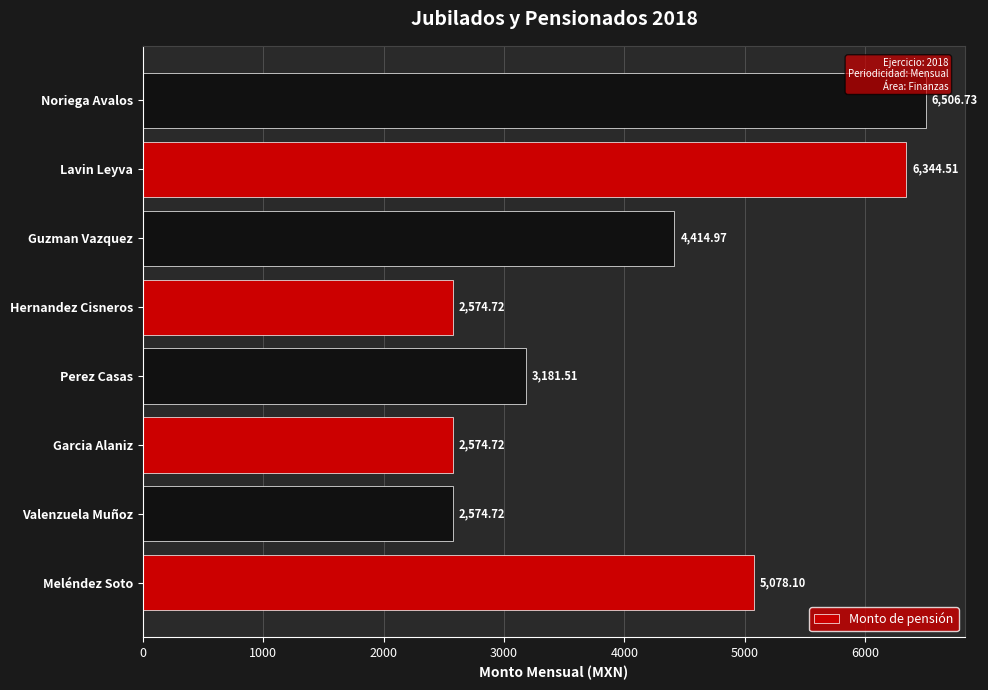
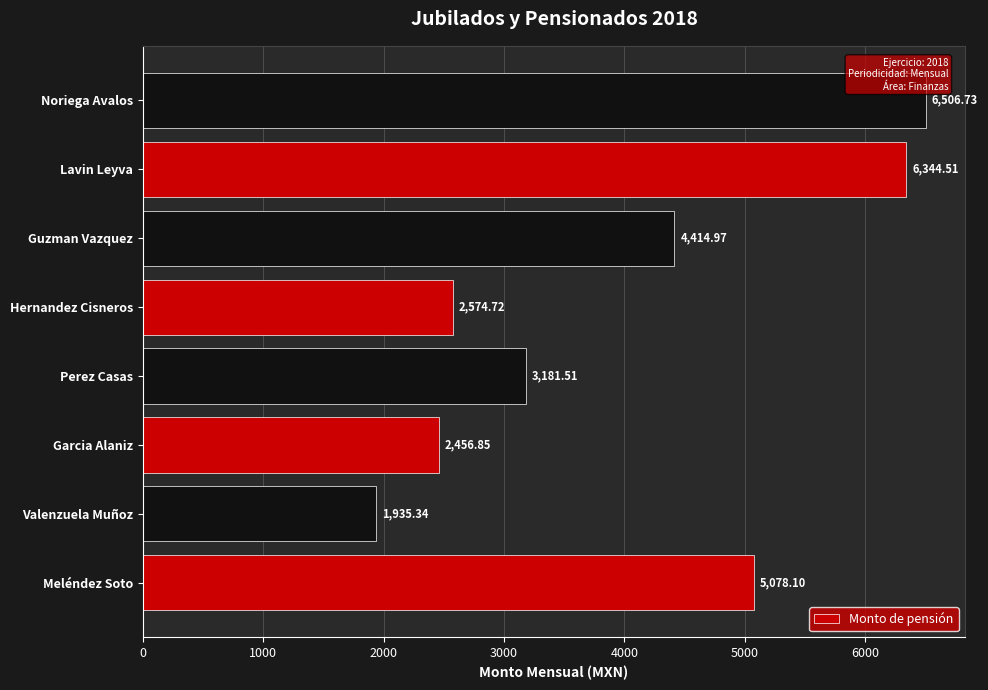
Garcia Alaniz: 2,574.72 -> 2,456.85
Valenzuela Muñoz: 2,574.72 -> 1,935.34
